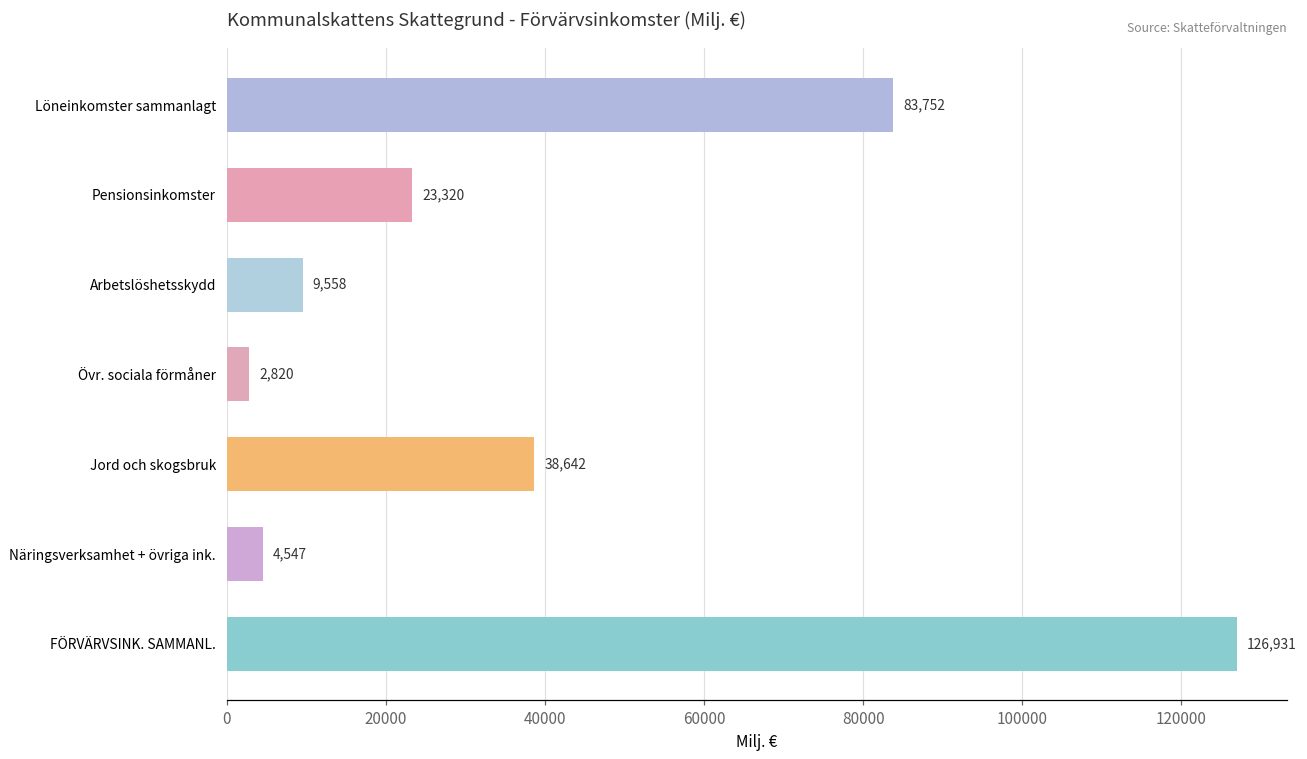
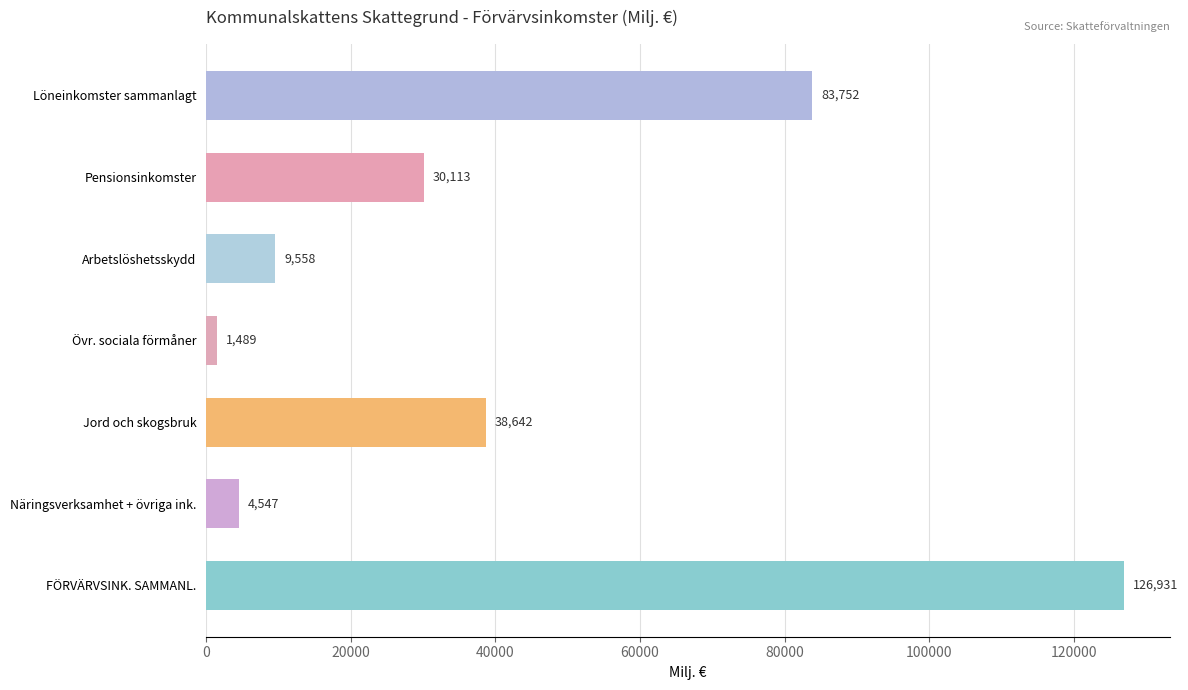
Pensionsinkomster: 23,320 -> 30,113
Övr. sociala förmåner: 2,820 -> 1,489
